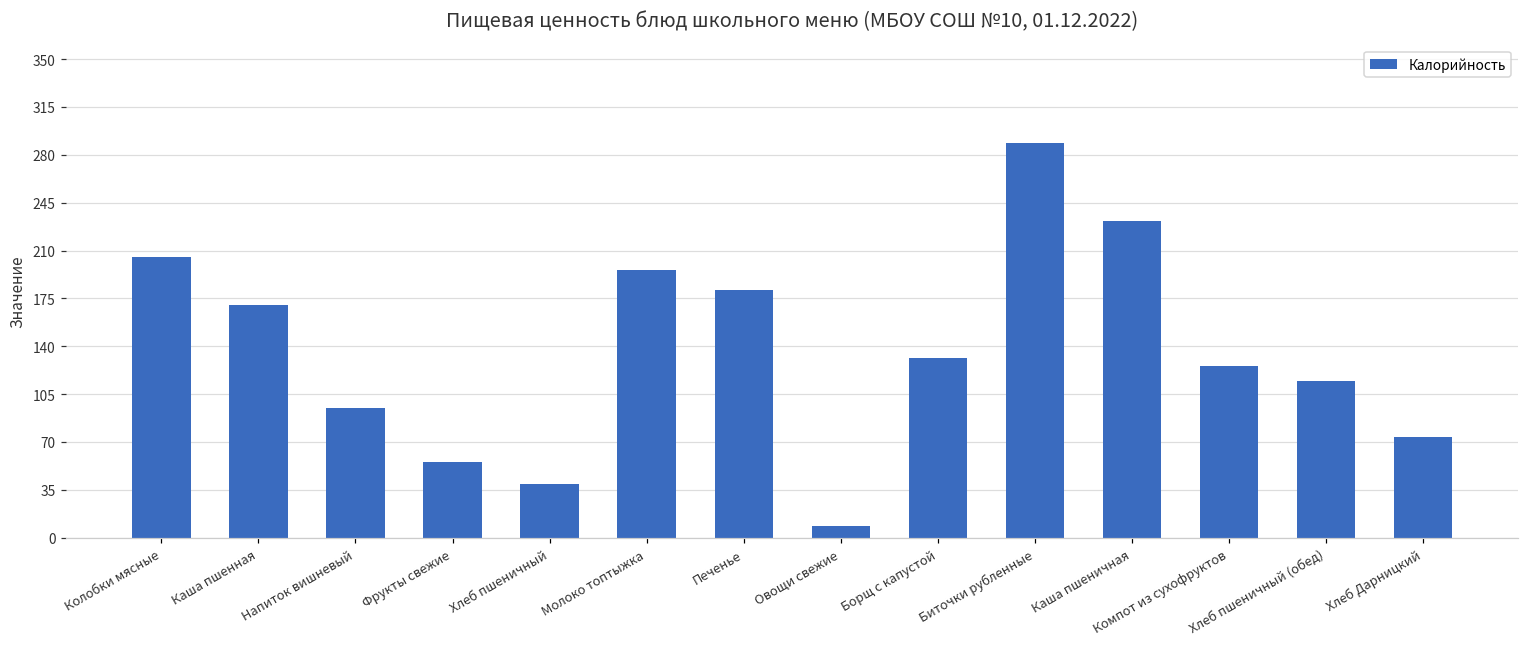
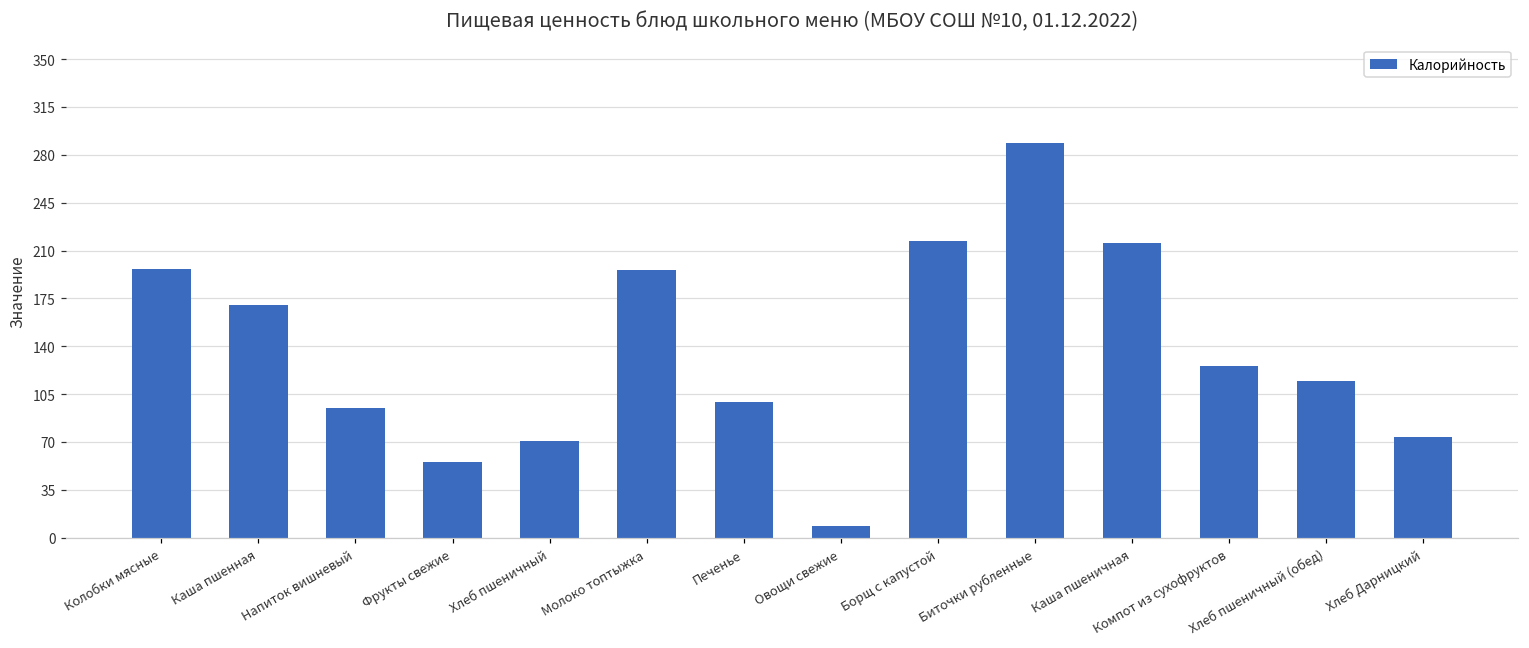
Колобки мясные: 205 -> 197
Хлеб пшеничный: 39 -> 70
Печенье: 181 -> 99
Борщ с капустой: 131 -> 217
Каша пшеничная: 232 -> 215
